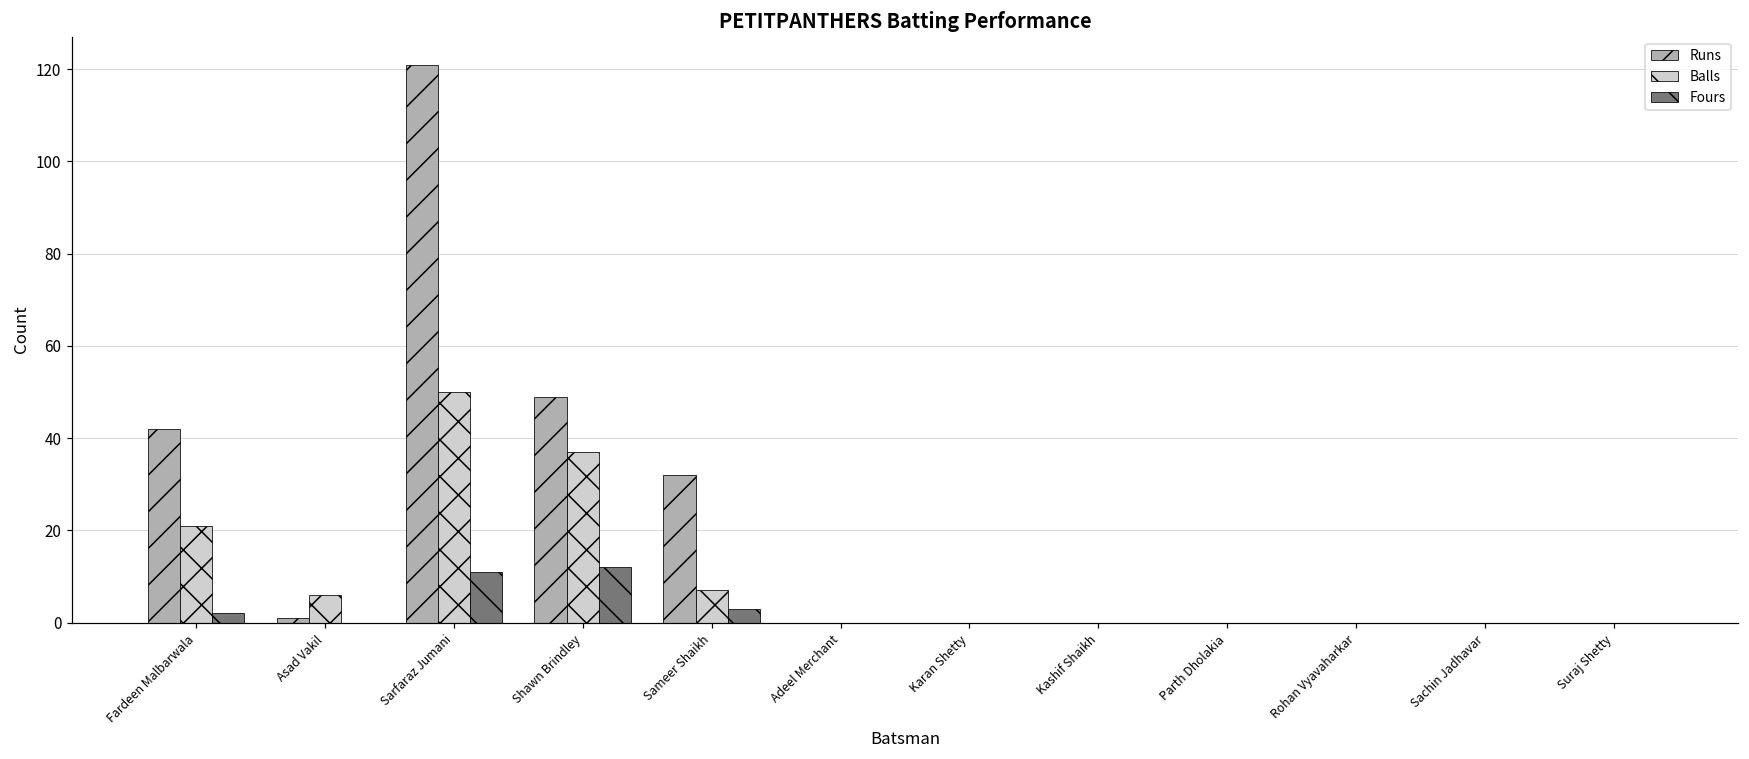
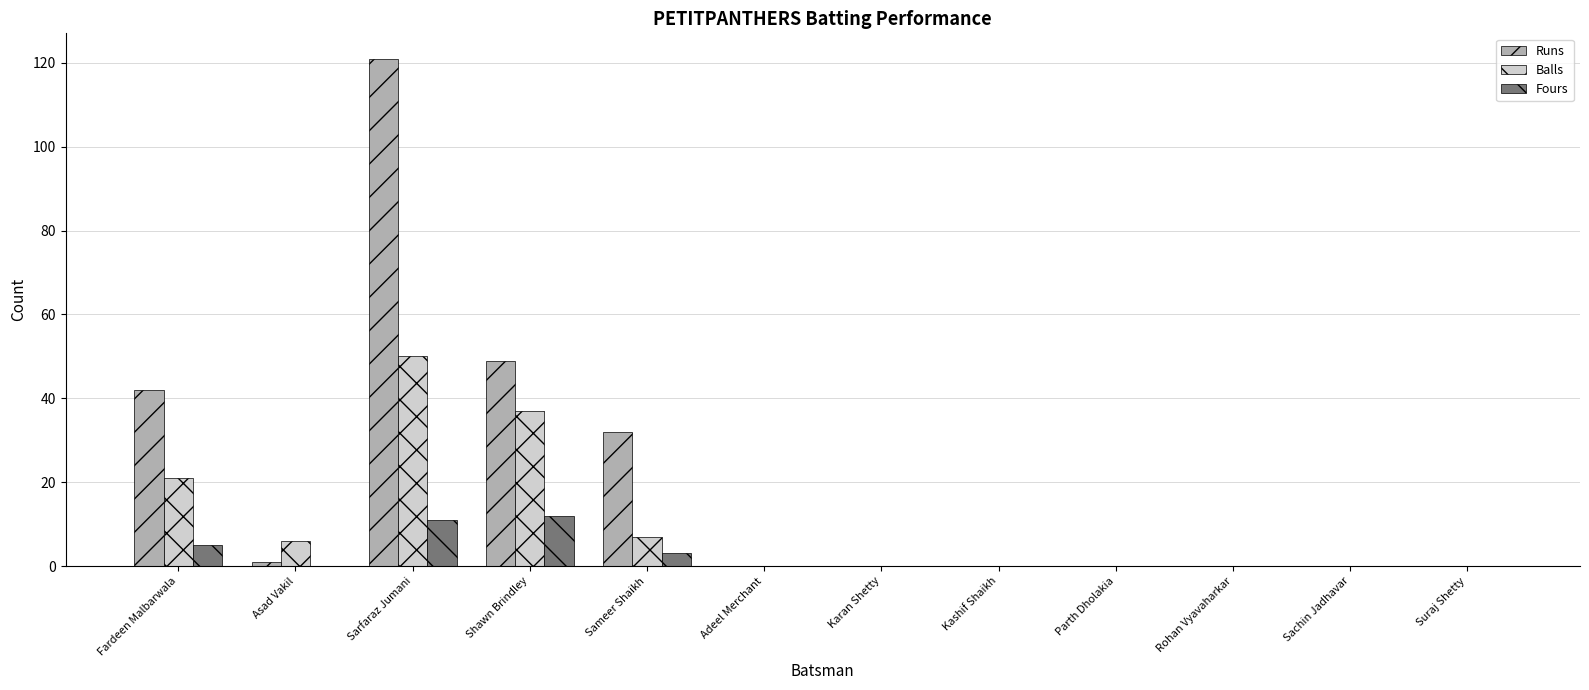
Fours, Fardeen Malbarwala: 2 -> 5
